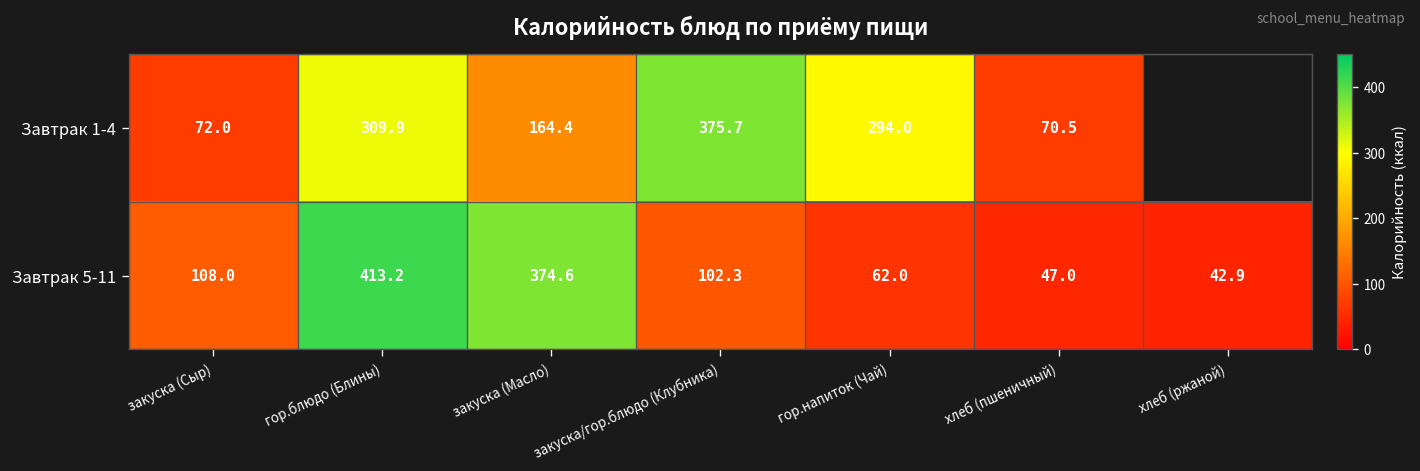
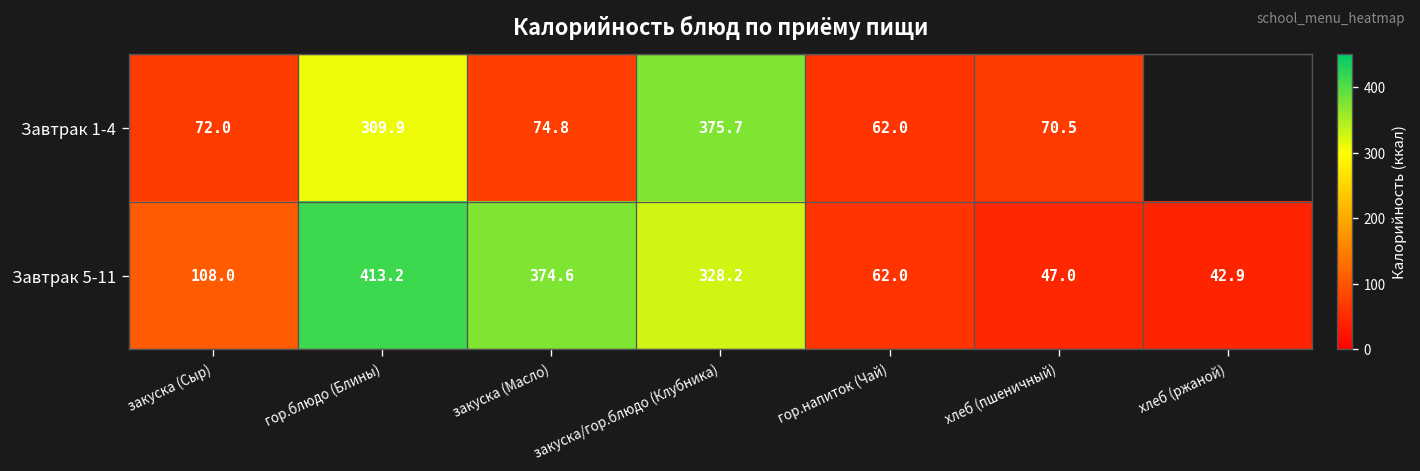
Завтрак 1-4, закуска (Масло): 164.4 -> 74.8
Завтрак 1-4, гор.напиток (Чай): 294.0 -> 62.0
Завтрак 5-11, закуска/гор.блюдо (Клубника): 102.3 -> 328.2
